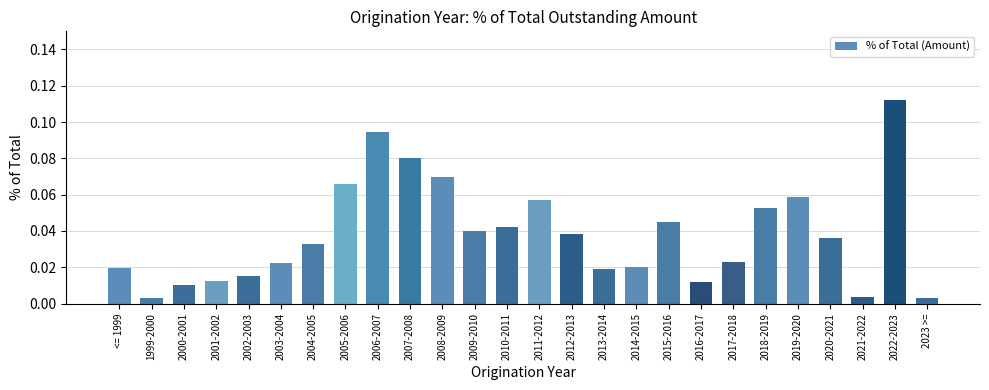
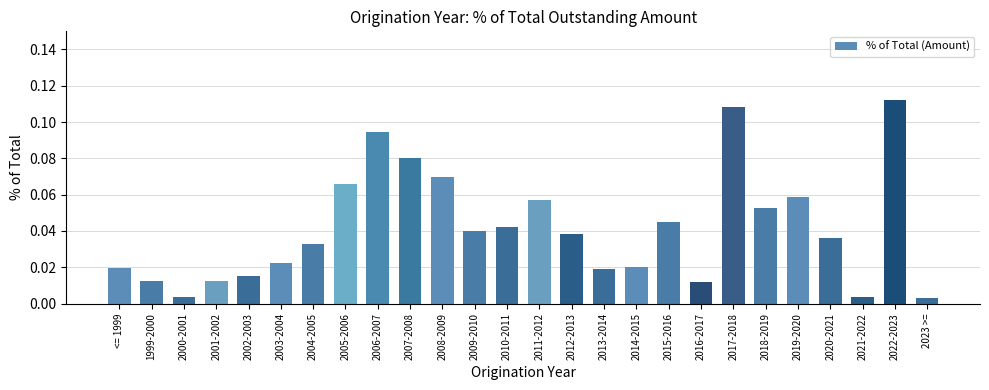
1999-2000: 0.003 -> 0.012
2000-2001: 0.010 -> 0.004
2017-2018: 0.023 -> 0.108
